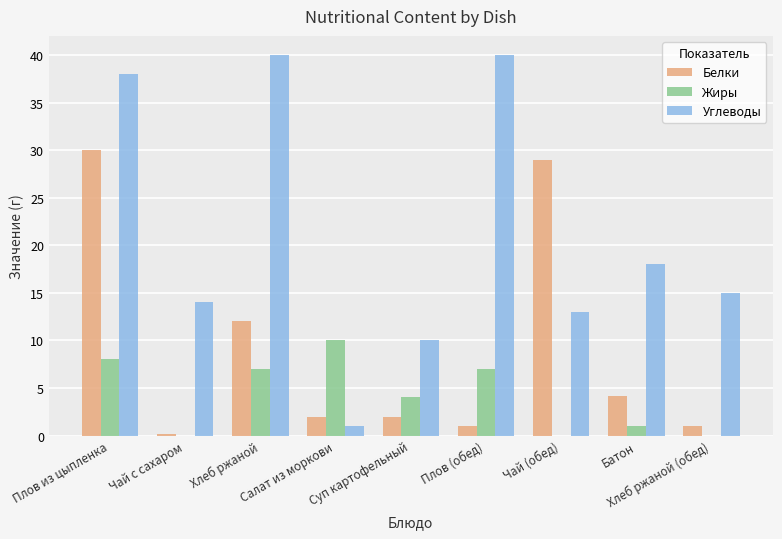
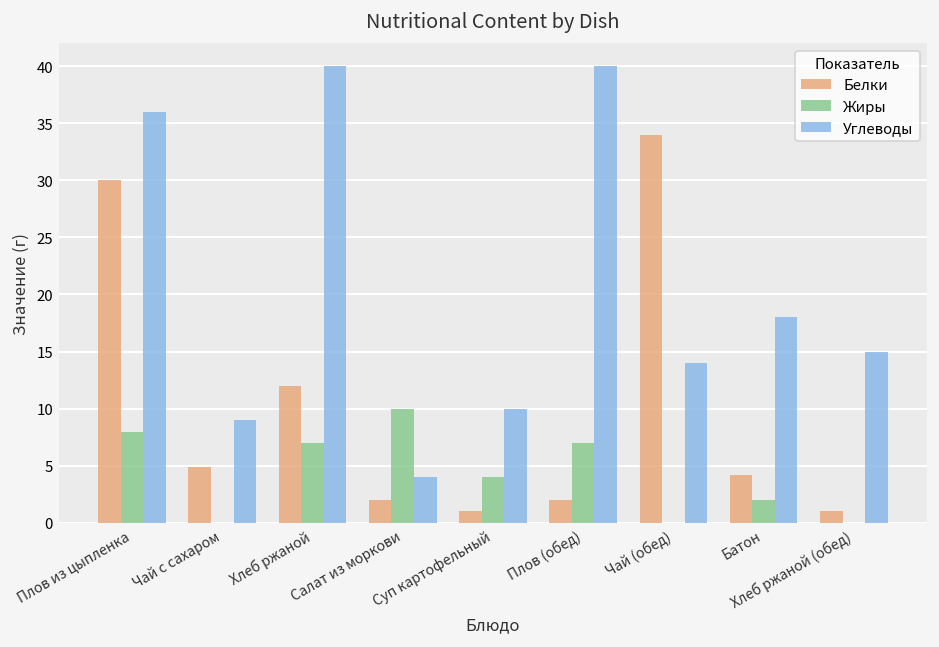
Углеводы, Плов из цыпленка: 38 -> 36
Белки, Чай с сахаром: 0 -> 5
Углеводы, Чай с сахаром: 14 -> 9
Углеводы, Салат из моркови: 1 -> 4
Белки, Суп картофельный: 2 -> 1
Белки, Плов (обед): 1 -> 2
Белки, Чай (обед): 29 -> 34
Углеводы, Чай (обед): 13 -> 14
Жиры, Батон: 1 -> 2
